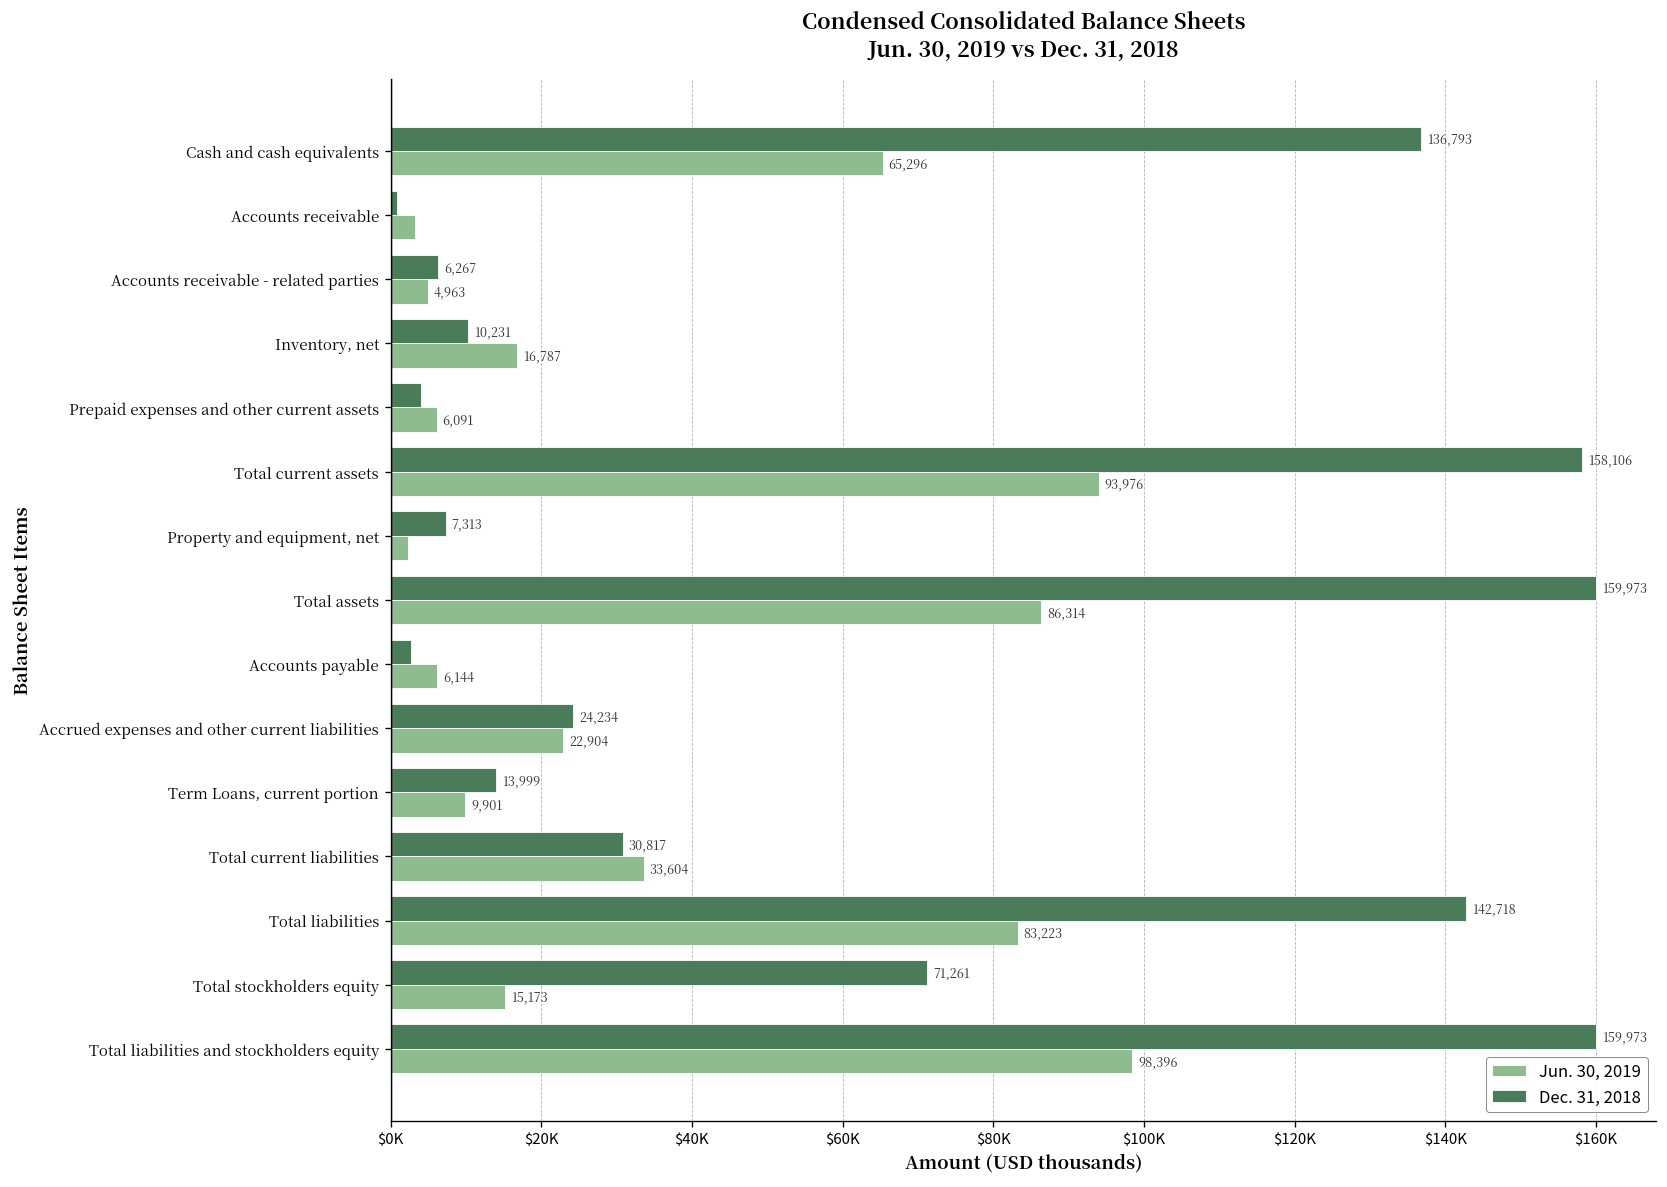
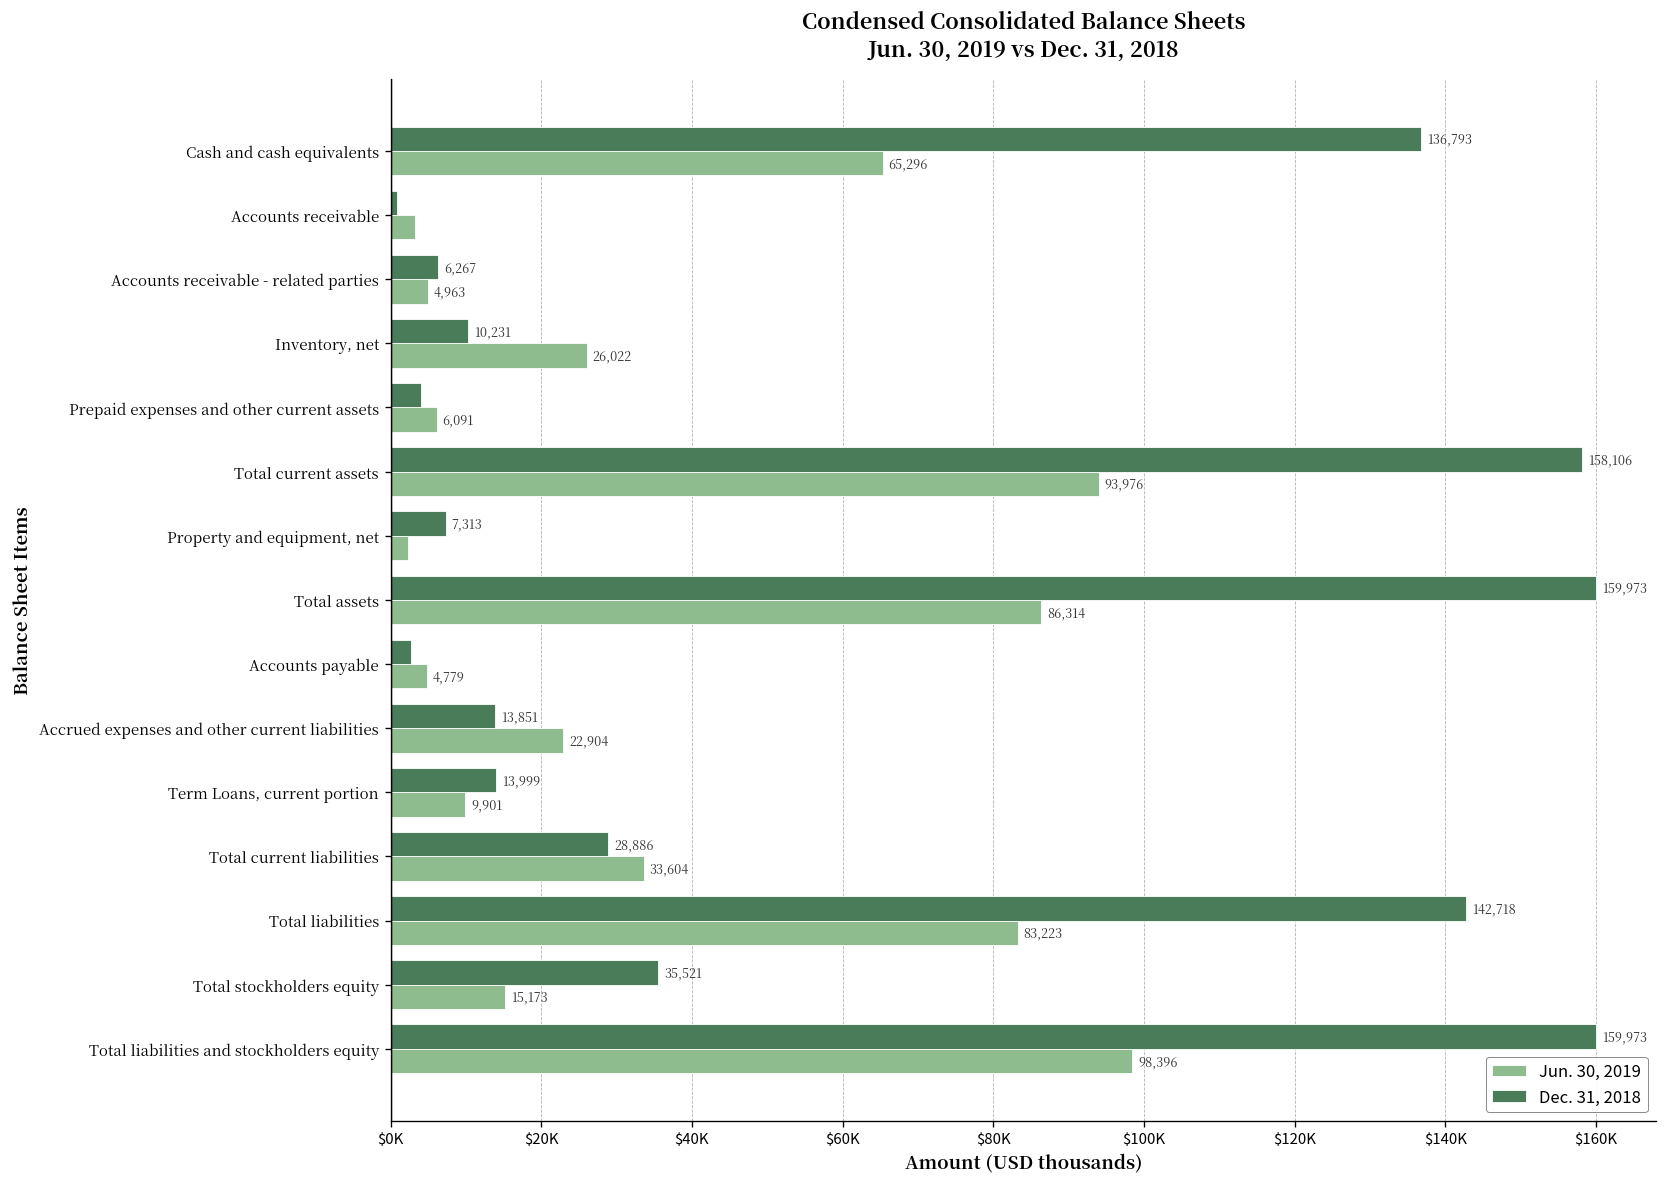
Jun. 30, 2019, Inventory, net: 16,787 -> 26,022
Jun. 30, 2019, Accounts payable: 6,144 -> 4,779
Dec. 31, 2018, Accrued expenses and other current liabilities: 24,234 -> 13,851
Dec. 31, 2018, Total current liabilities: 30,817 -> 28,886
Dec. 31, 2018, Total stockholders equity: 71,261 -> 35,521
